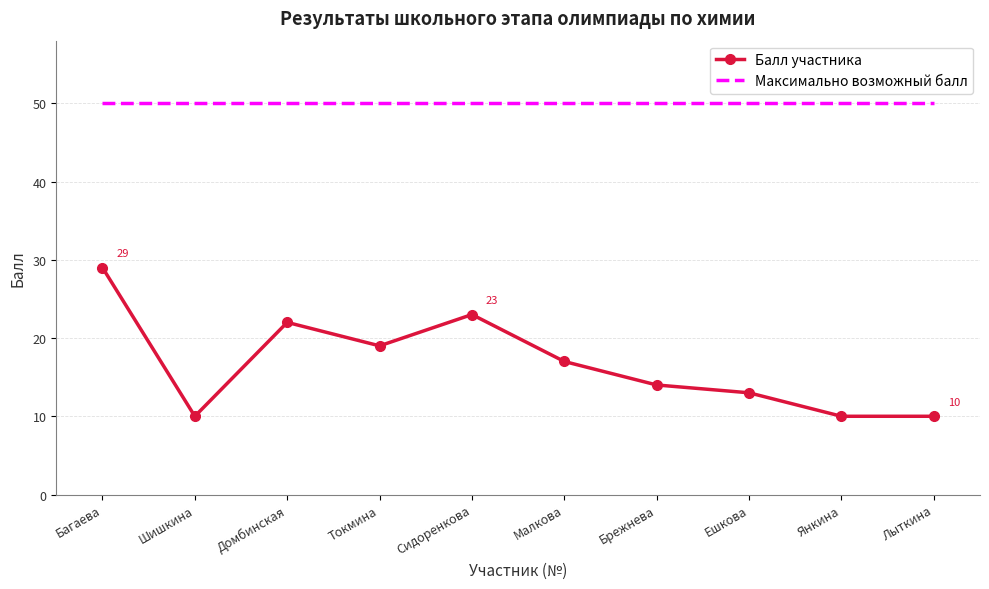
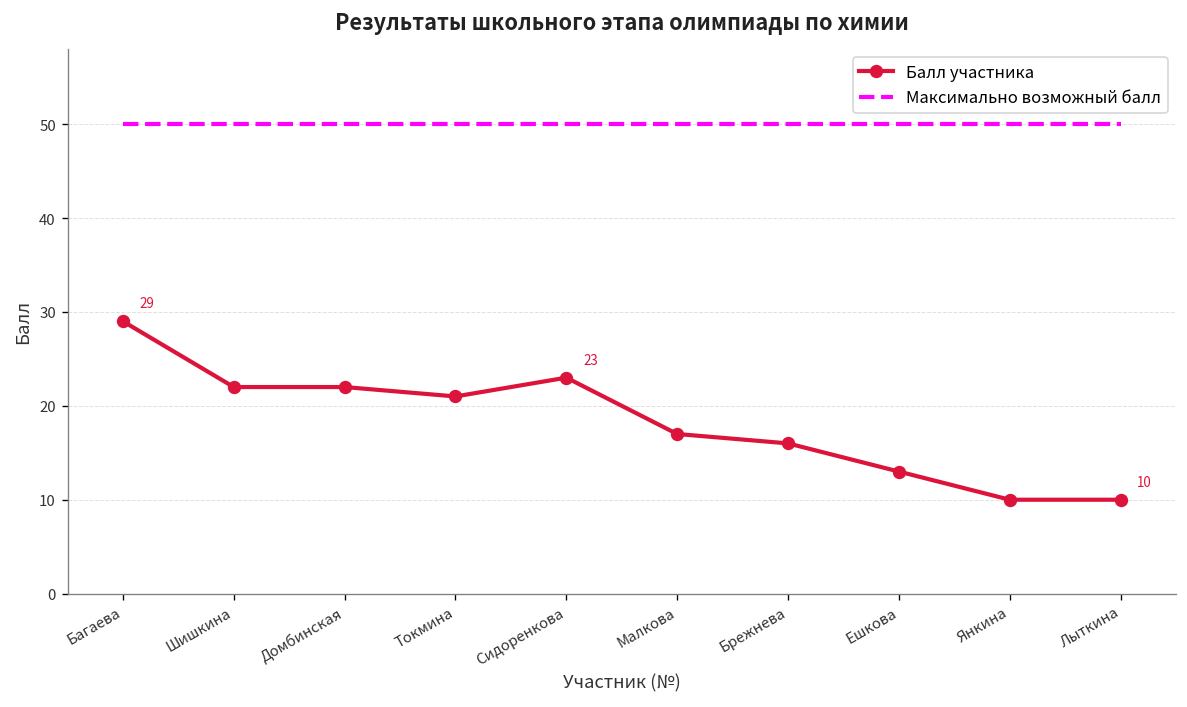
Балл участника, Шишкина: 10 -> 22
Балл участника, Токмина: 19 -> 21
Балл участника, Брежнева: 14 -> 16
